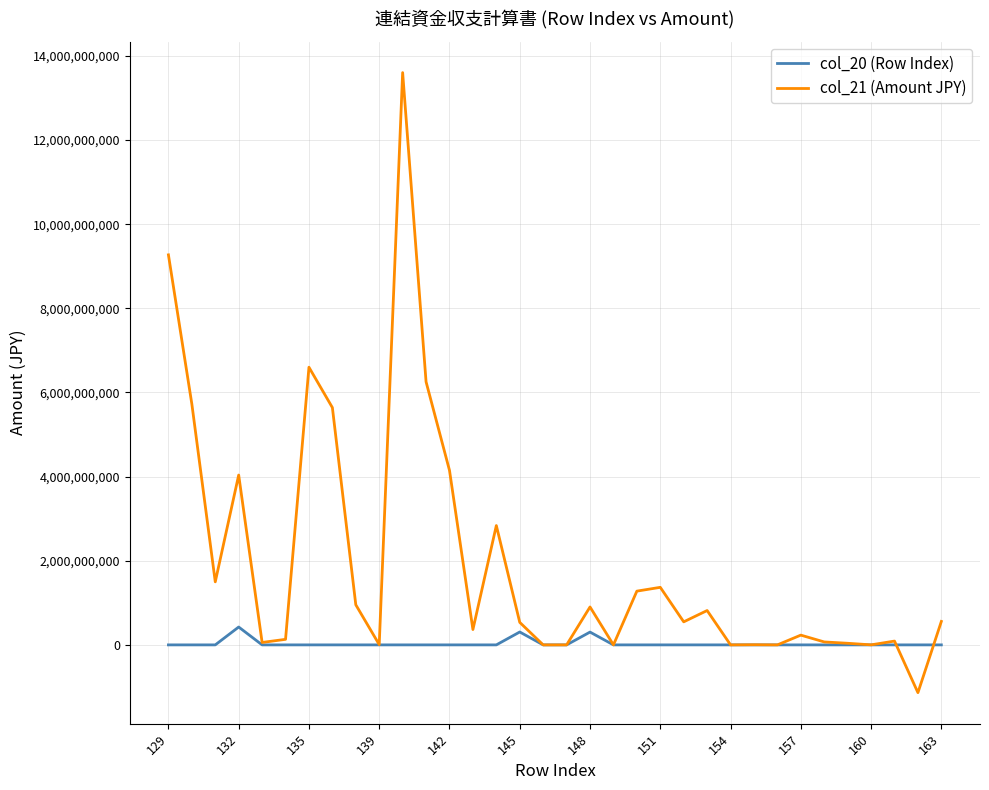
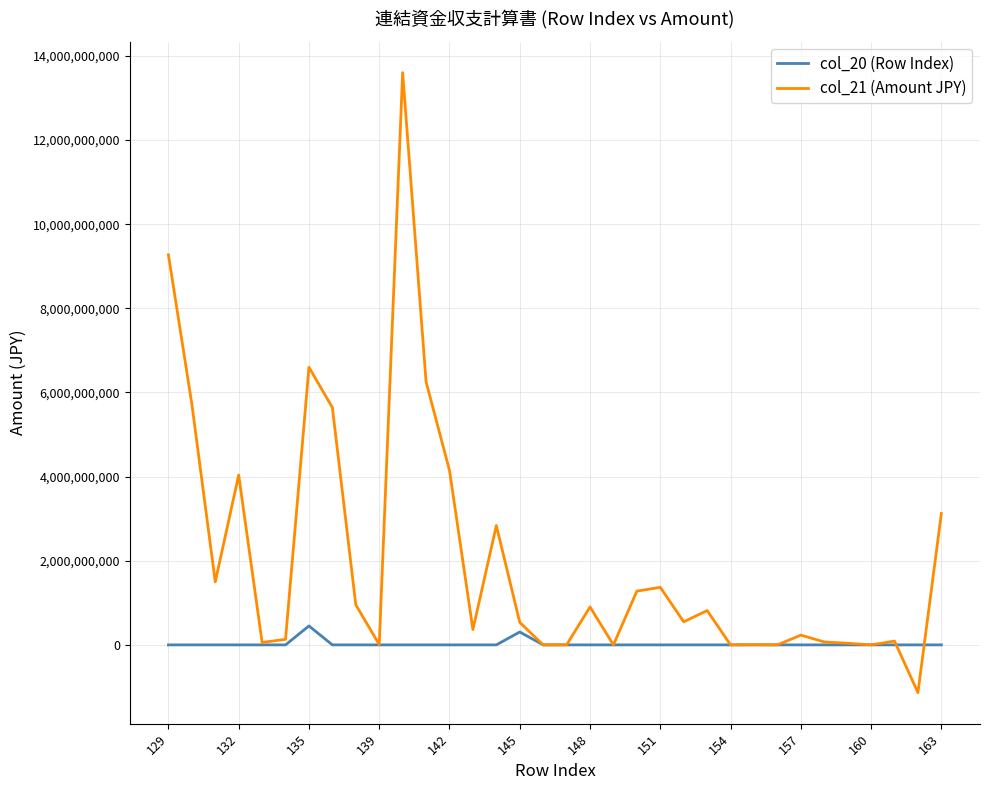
col_20 (Row Index), 132: 400,000,000 -> 0
col_20 (Row Index), 135: 0 -> 500,000,000
col_20 (Row Index), 148: 300,000,000 -> 0
col_21 (Amount JPY), 163: 600,000,000 -> 3,100,000,000
